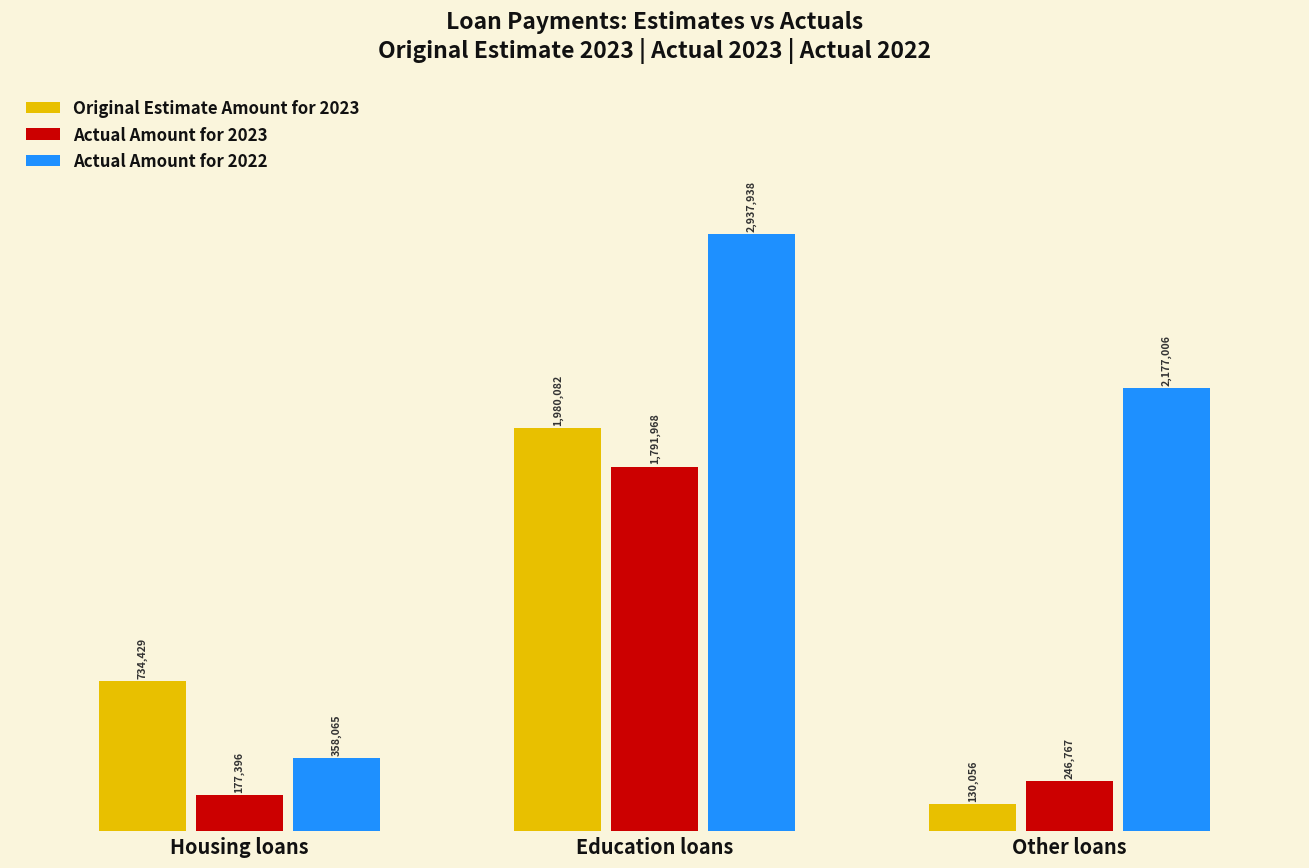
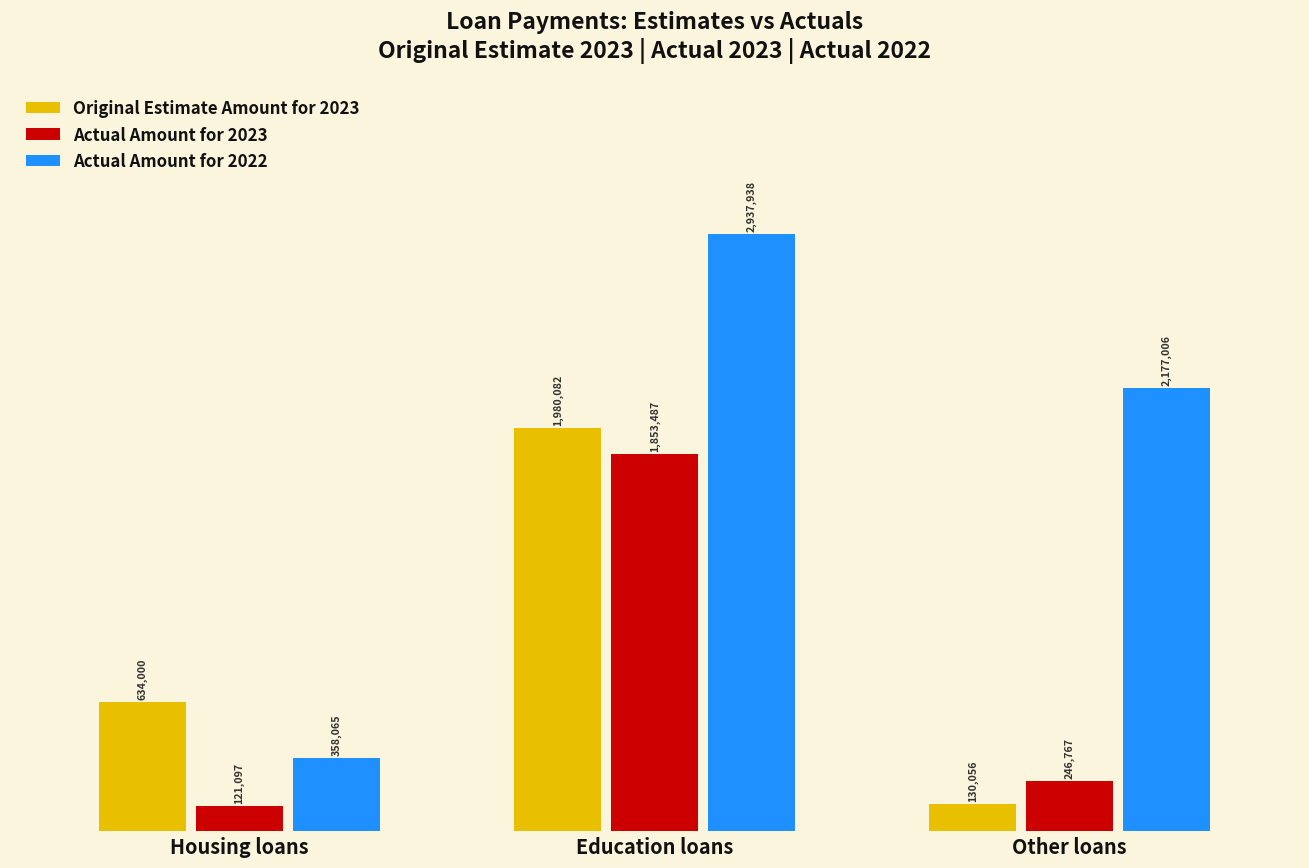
Original Estimate Amount for 2023, Housing loans: 734,429 -> 634,000
Actual Amount for 2023, Housing loans: 177,396 -> 121,097
Actual Amount for 2023, Education loans: 1,791,968 -> 1,853,487
